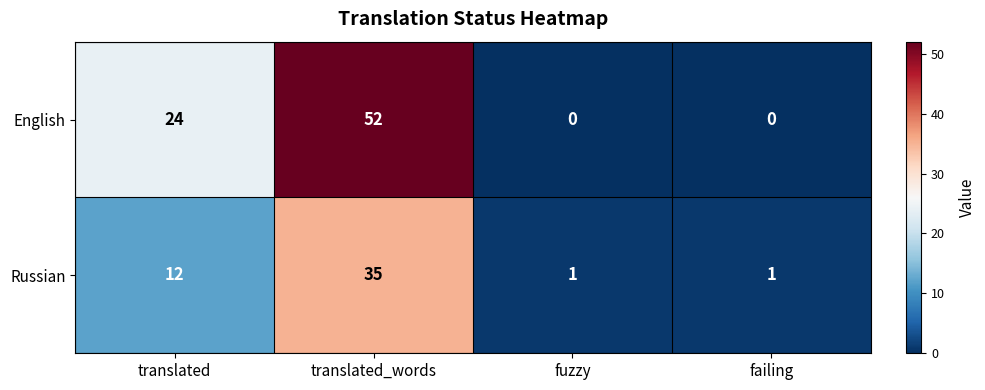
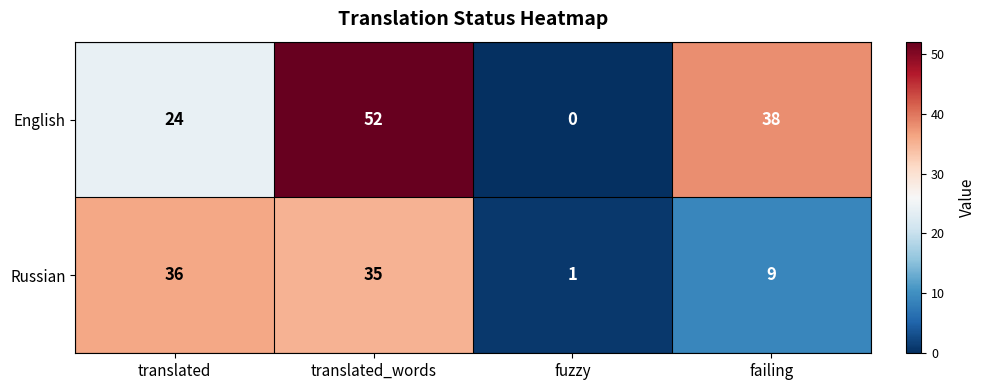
English, failing: 0 -> 38
Russian, translated: 12 -> 36
Russian, failing: 1 -> 9
